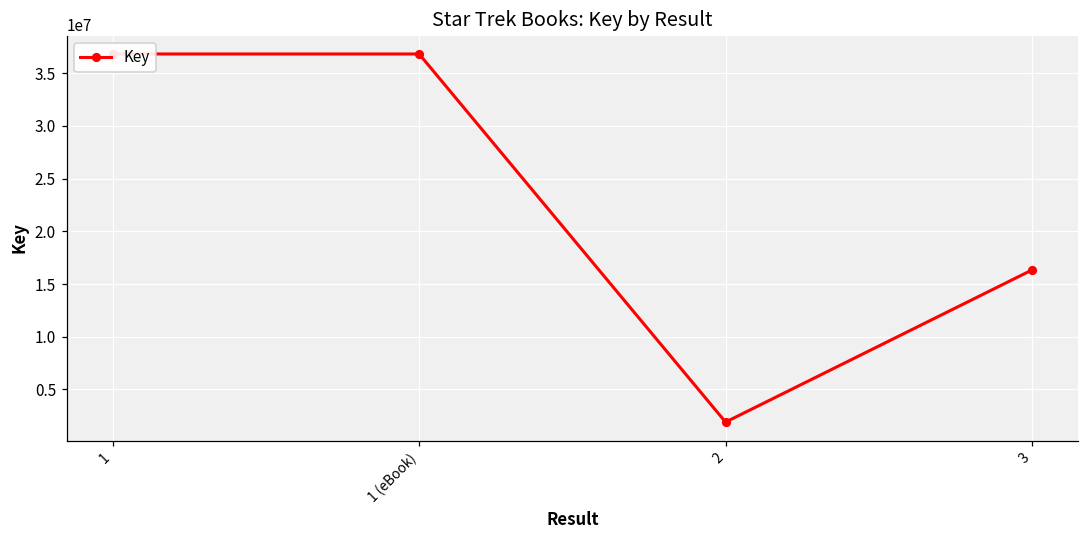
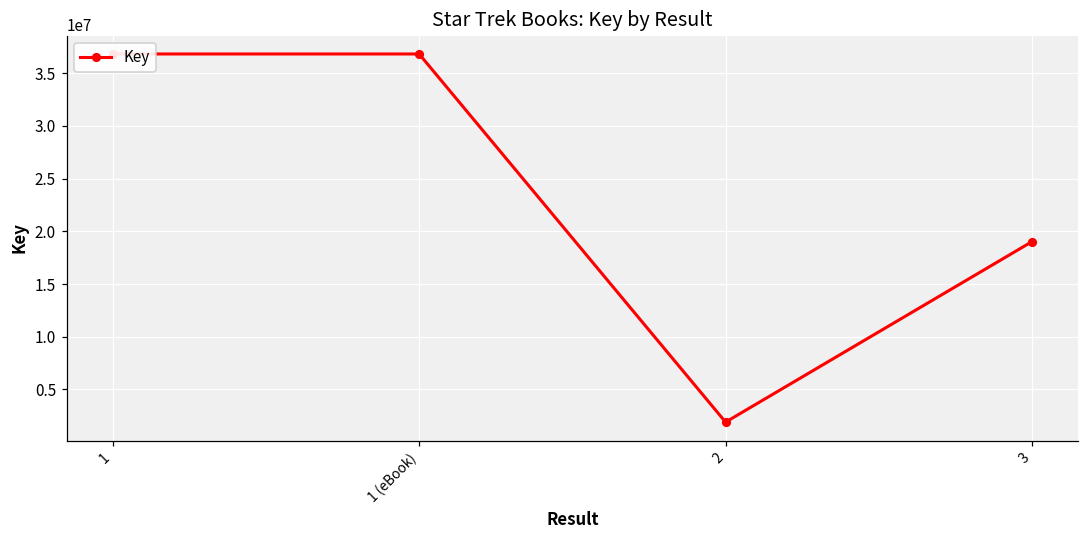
3: 16000000 -> 19000000
